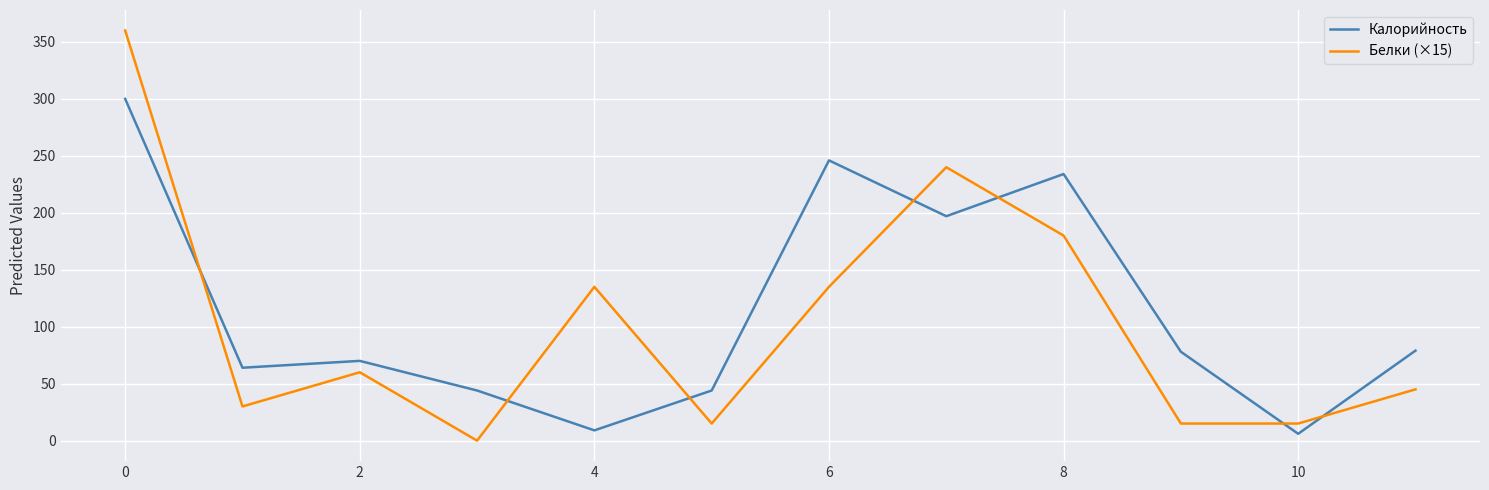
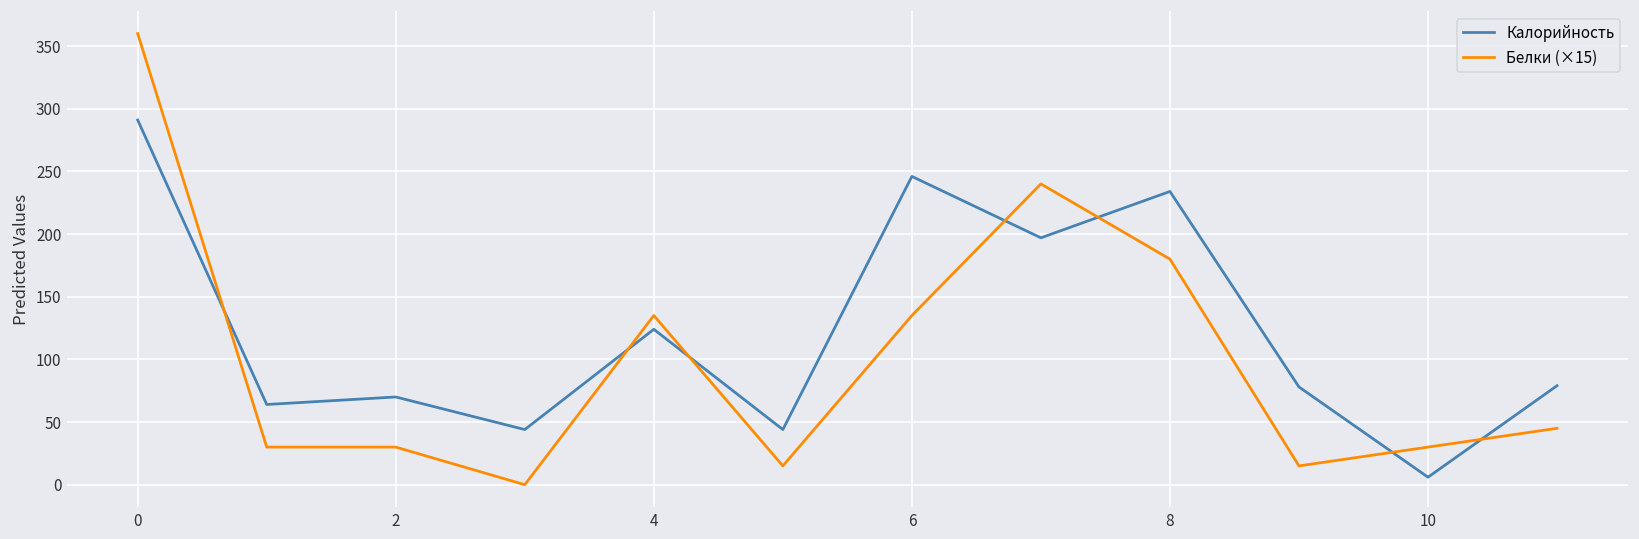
Калорийность, 0: 300 -> 291
Белки (×15), 2: 60 -> 30
Калорийность, 4: 9 -> 124
Белки (×15), 10: 15 -> 30
